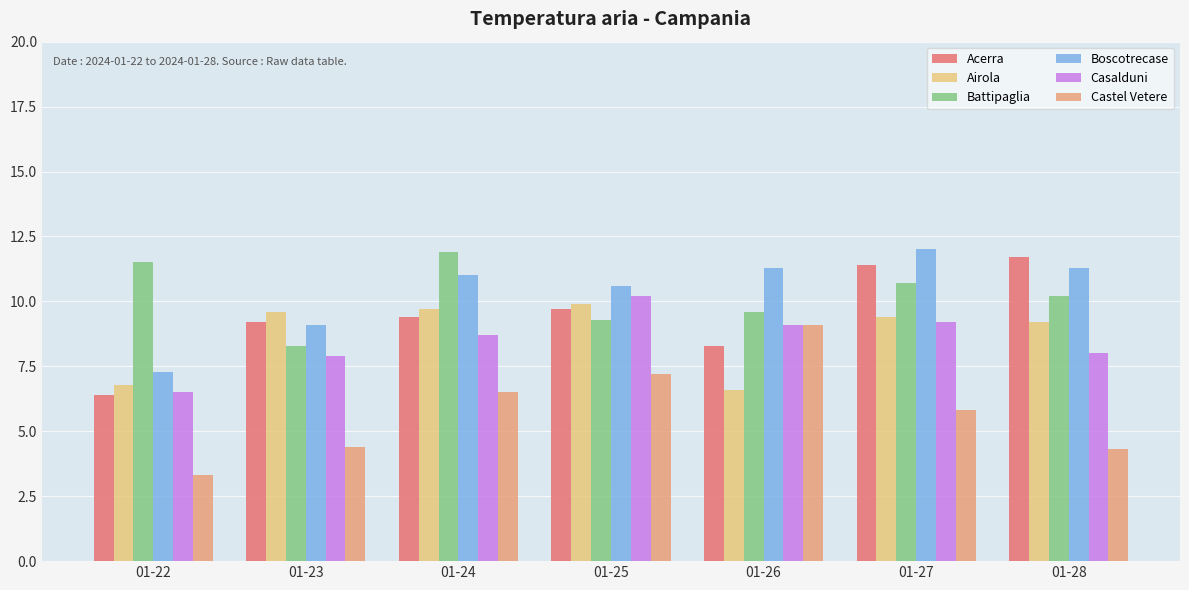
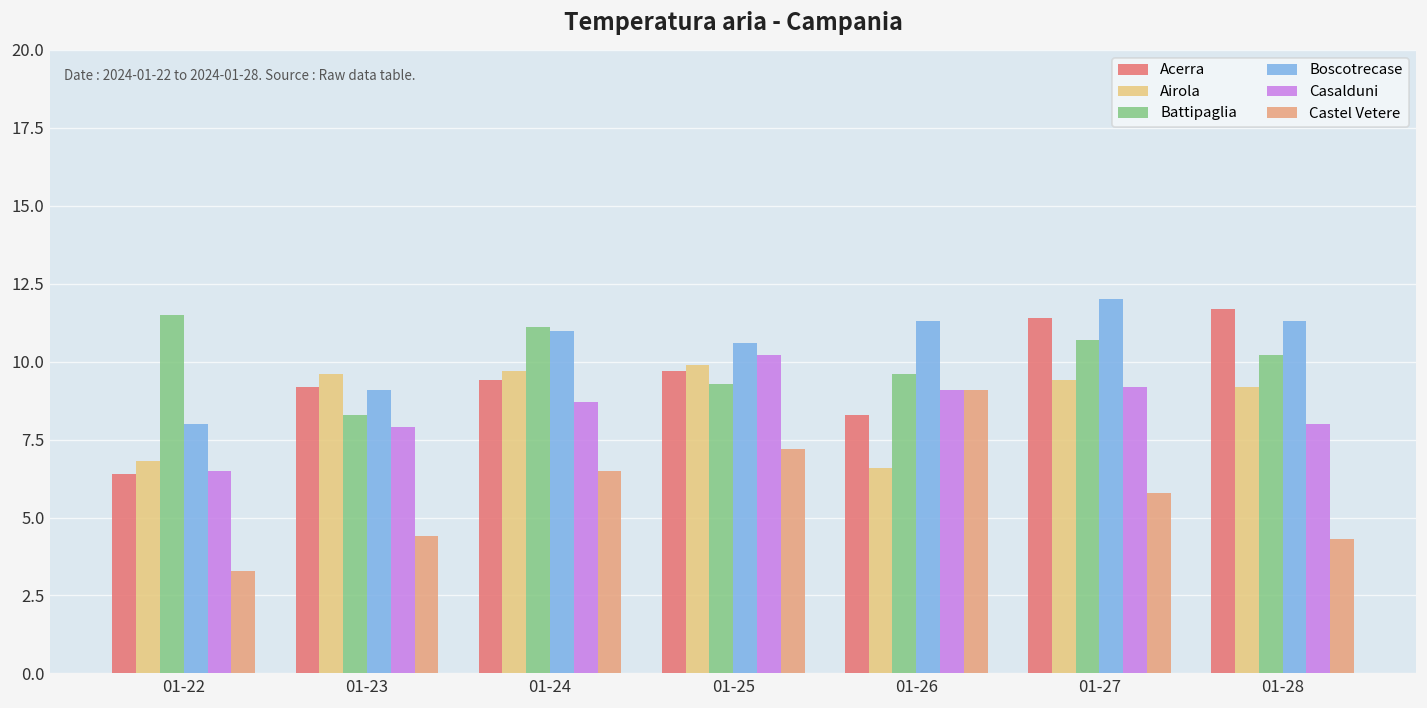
Boscotrecase, 01-22: 7.3 -> 8.0
Battipaglia, 01-24: 11.9 -> 11.1
